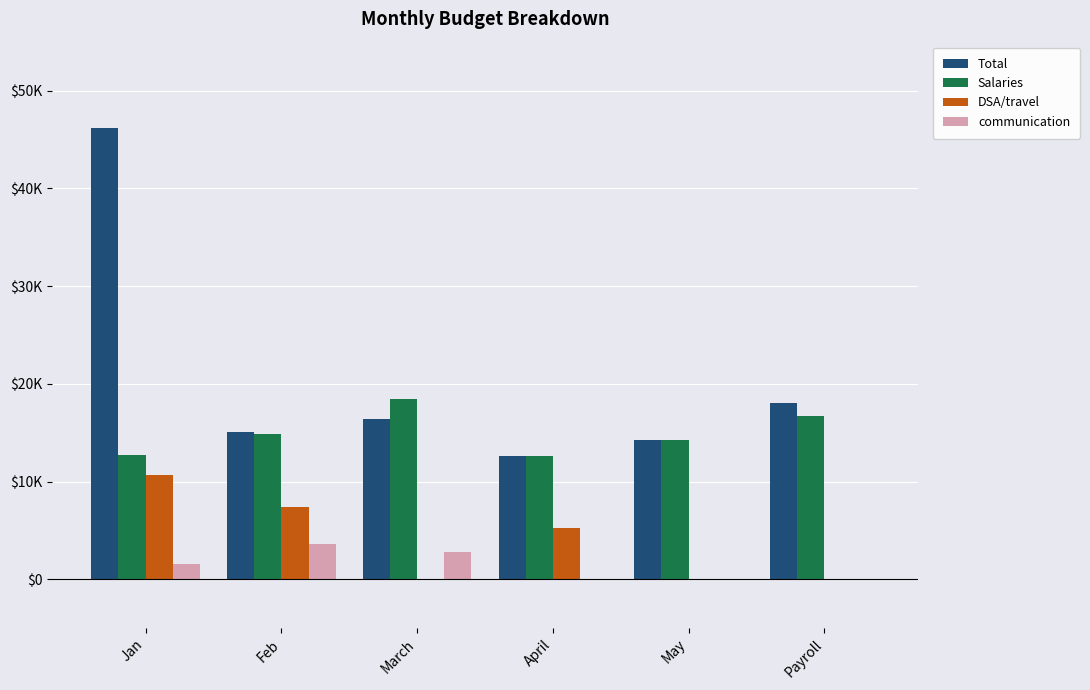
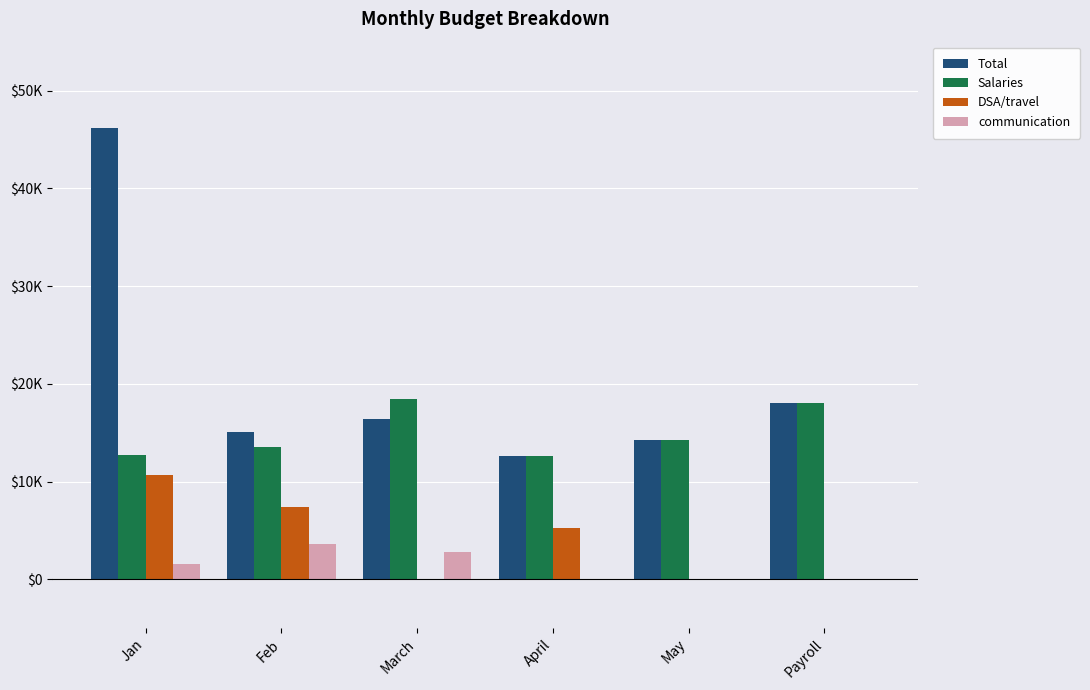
Salaries, Feb: $15000 -> $14000
Salaries, Payroll: $17000 -> $18000
